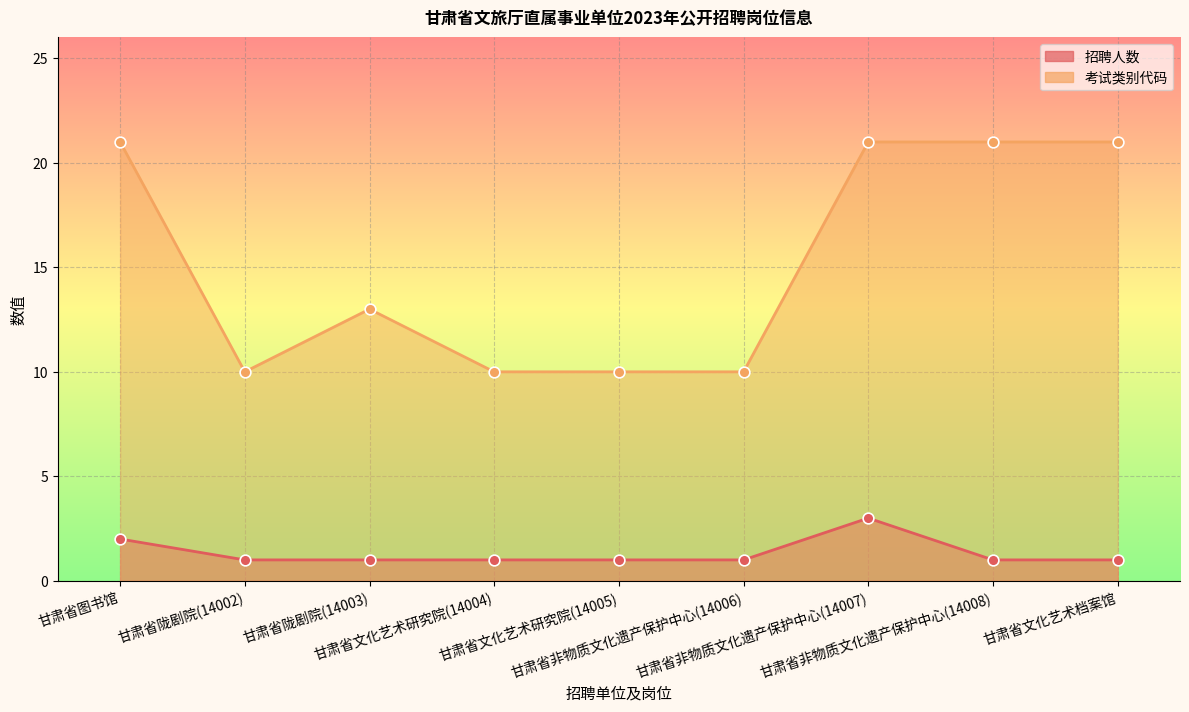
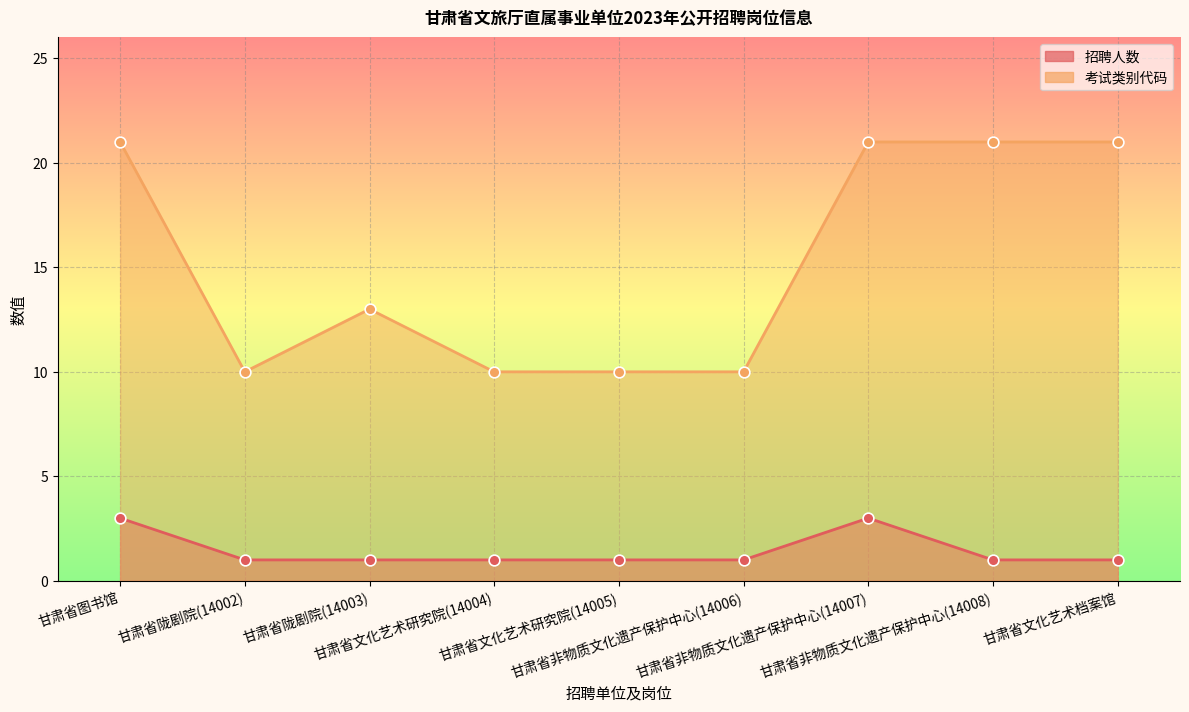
招聘人数, 甘肃省图书馆: 2 -> 3
